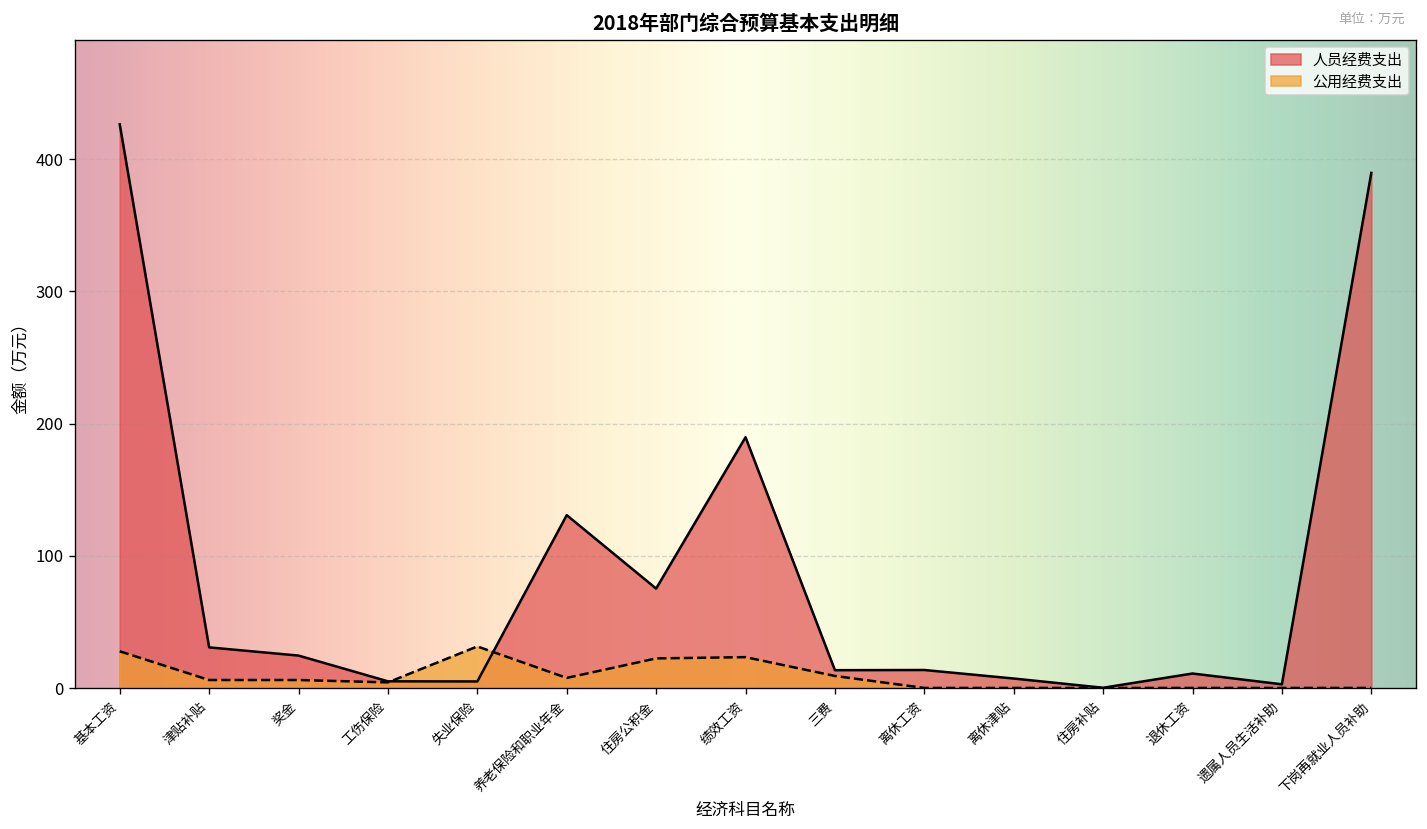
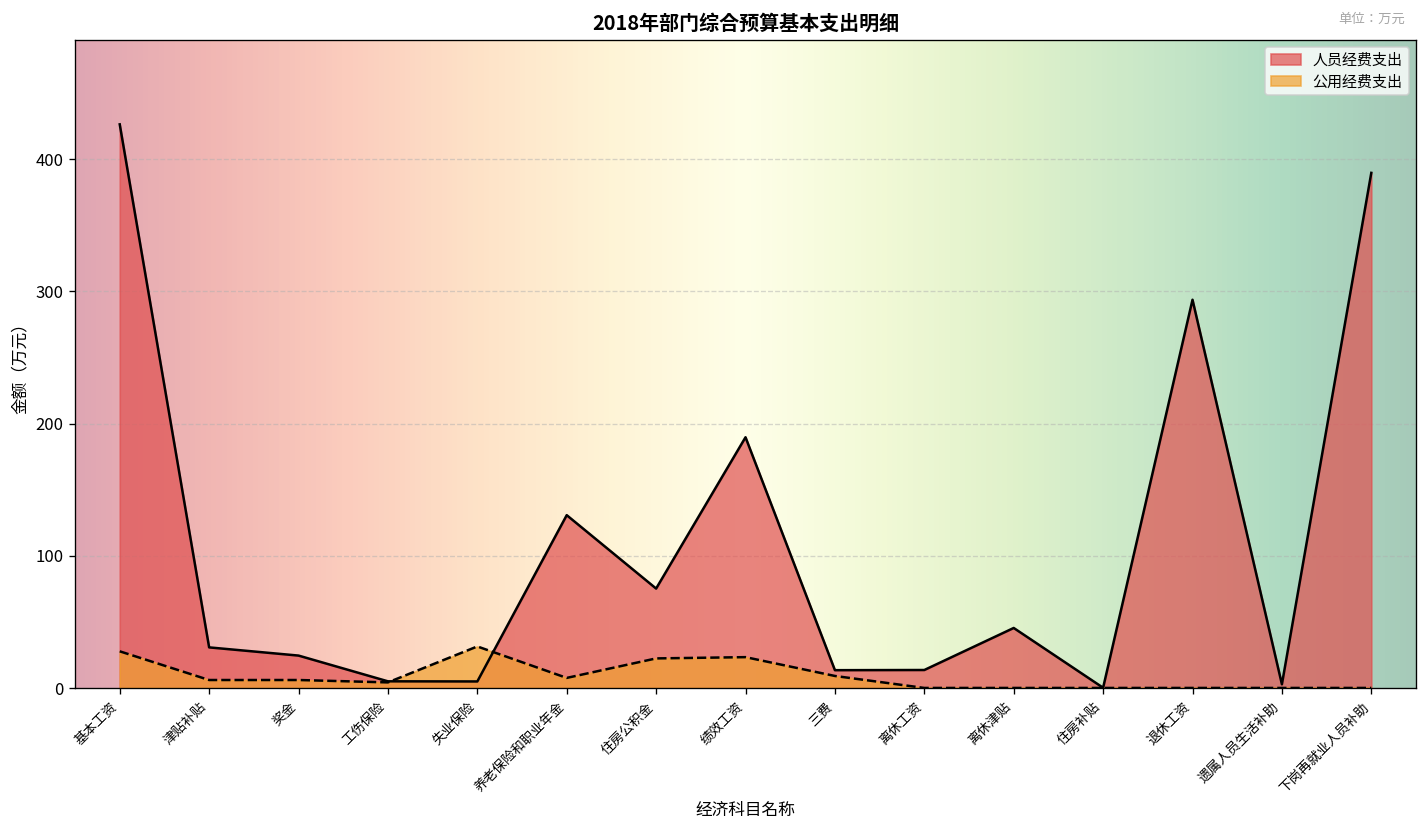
人员经费支出, 离休津贴: 7 -> 45
人员经费支出, 退休工资: 11 -> 294
